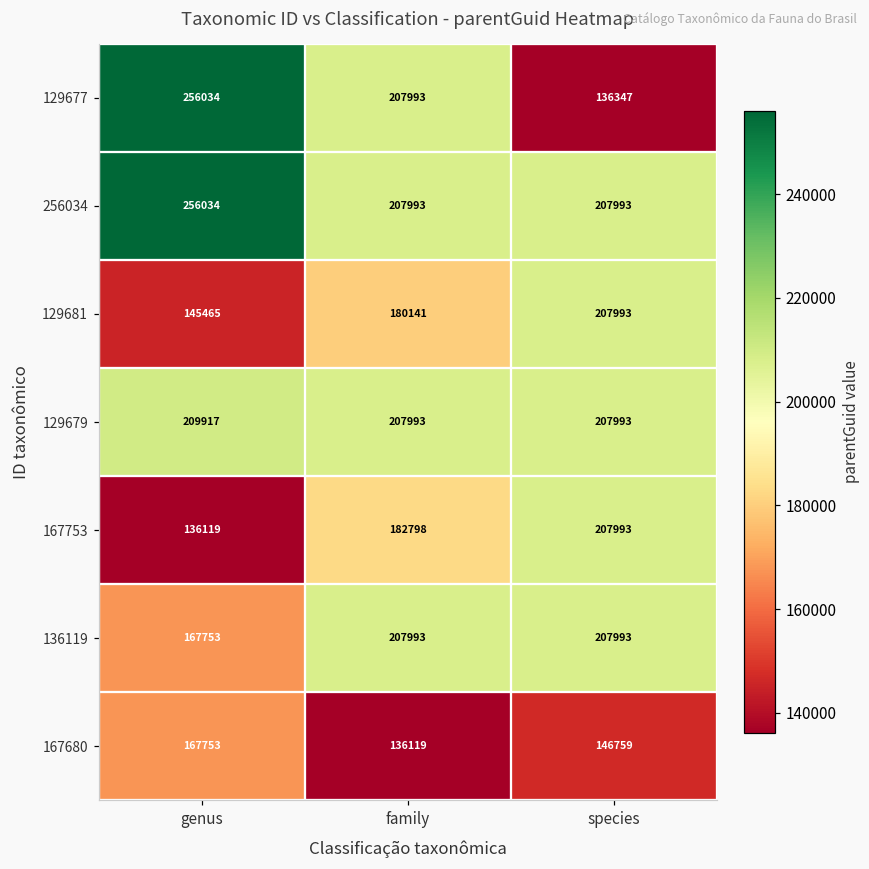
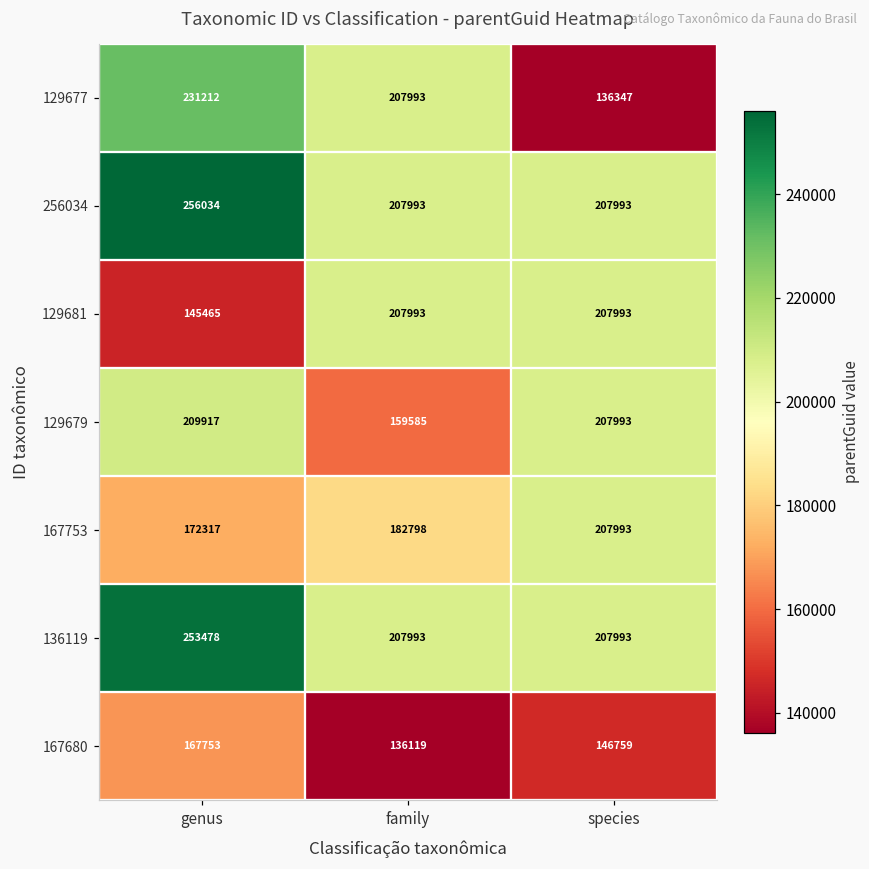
129677, genus: 256034 -> 231212
129681, family: 180141 -> 207993
129679, family: 207993 -> 159585
167753, genus: 136119 -> 172317
136119, genus: 167753 -> 253478
